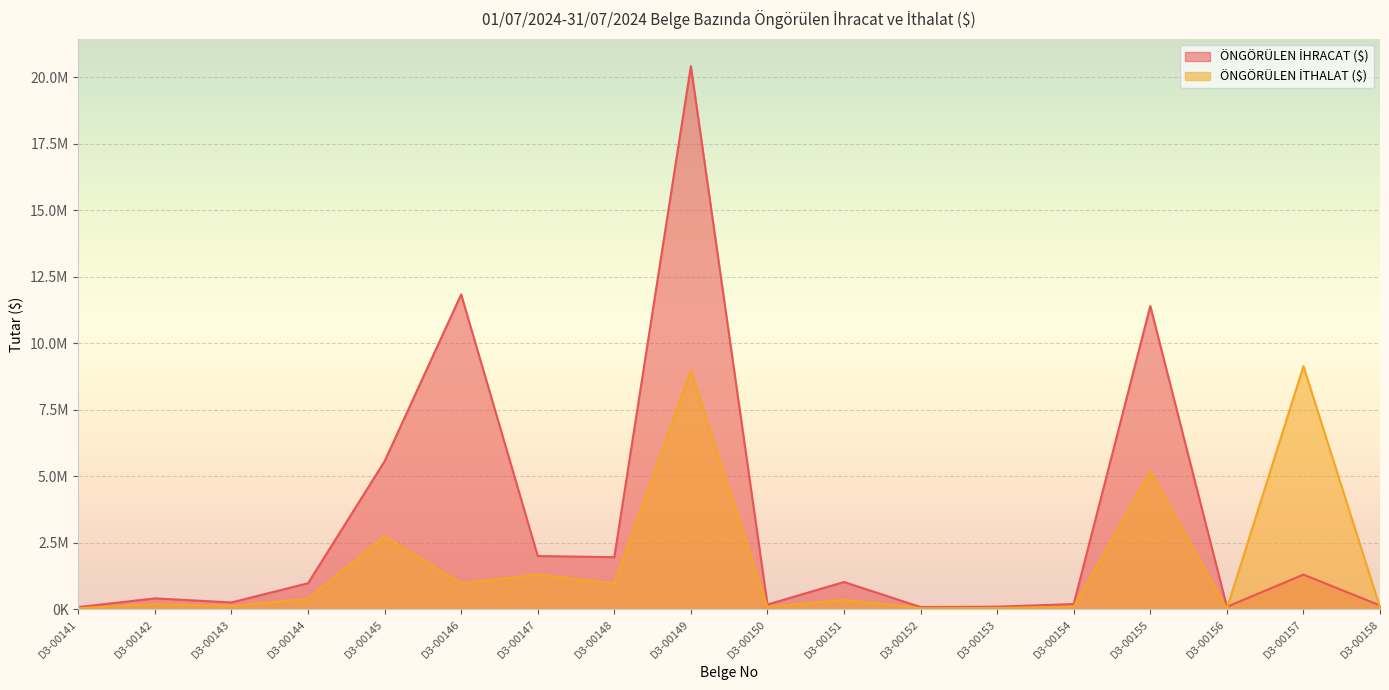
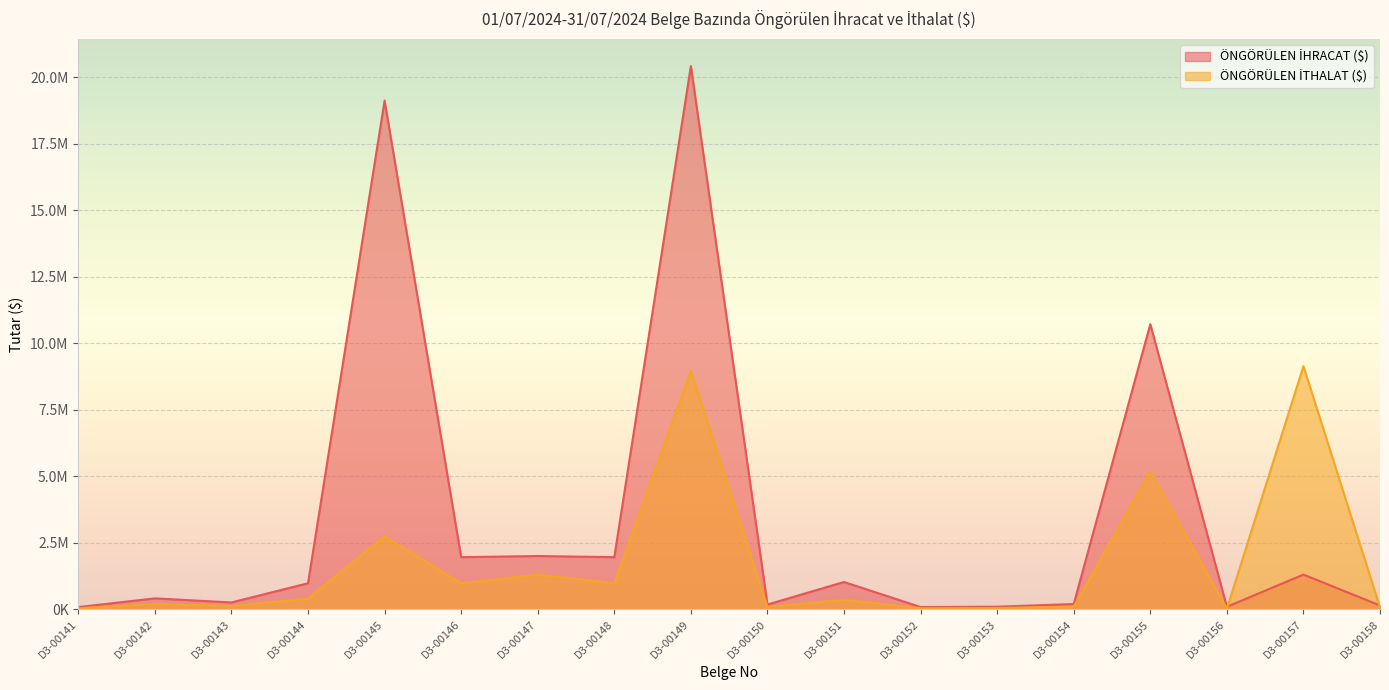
ÖNGÖRÜLEN İHRACAT ($), D3-00145: 5600000 -> 19100000
ÖNGÖRÜLEN İHRACAT ($), D3-00146: 11800000 -> 2000000
ÖNGÖRÜLEN İHRACAT ($), D3-00155: 11400000 -> 10700000
